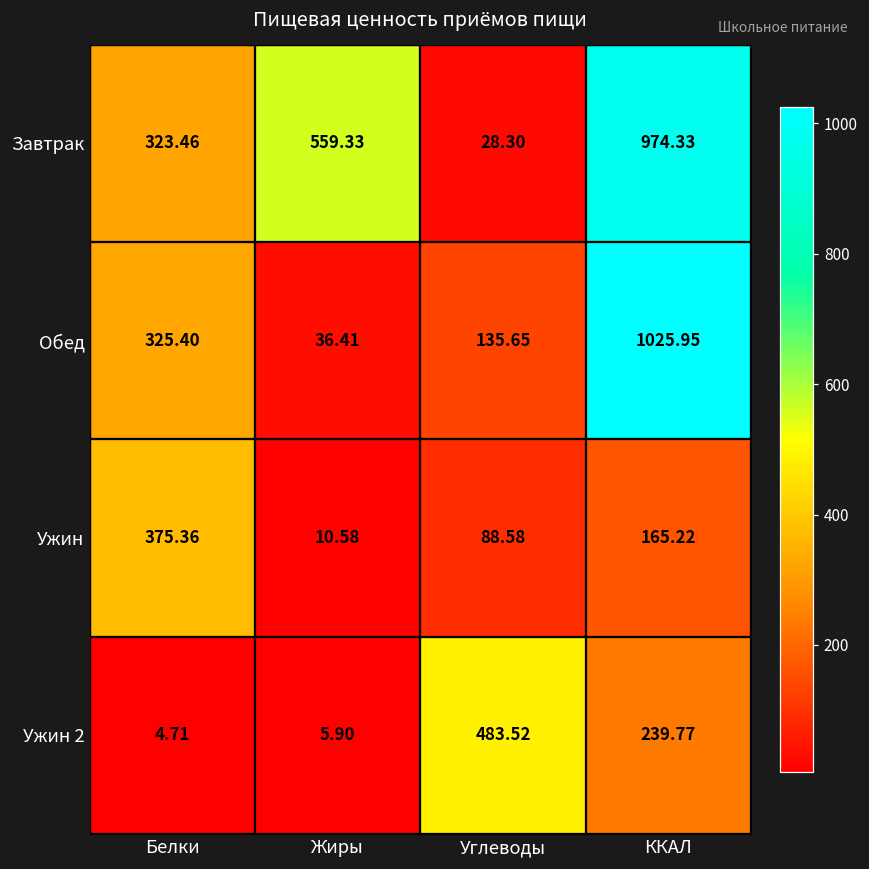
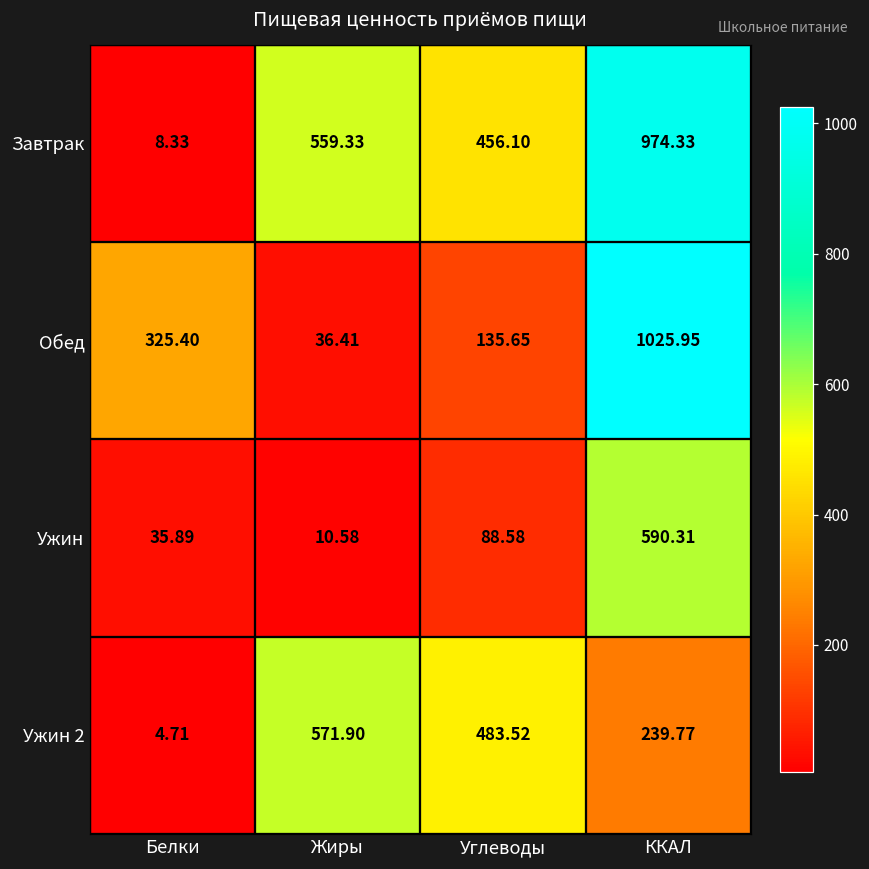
Завтрак, Белки: 323.46 -> 8.33
Завтрак, Углеводы: 28.30 -> 456.10
Ужин, Белки: 375.36 -> 35.89
Ужин, ККАЛ: 165.22 -> 590.31
Ужин 2, Жиры: 5.90 -> 571.90
